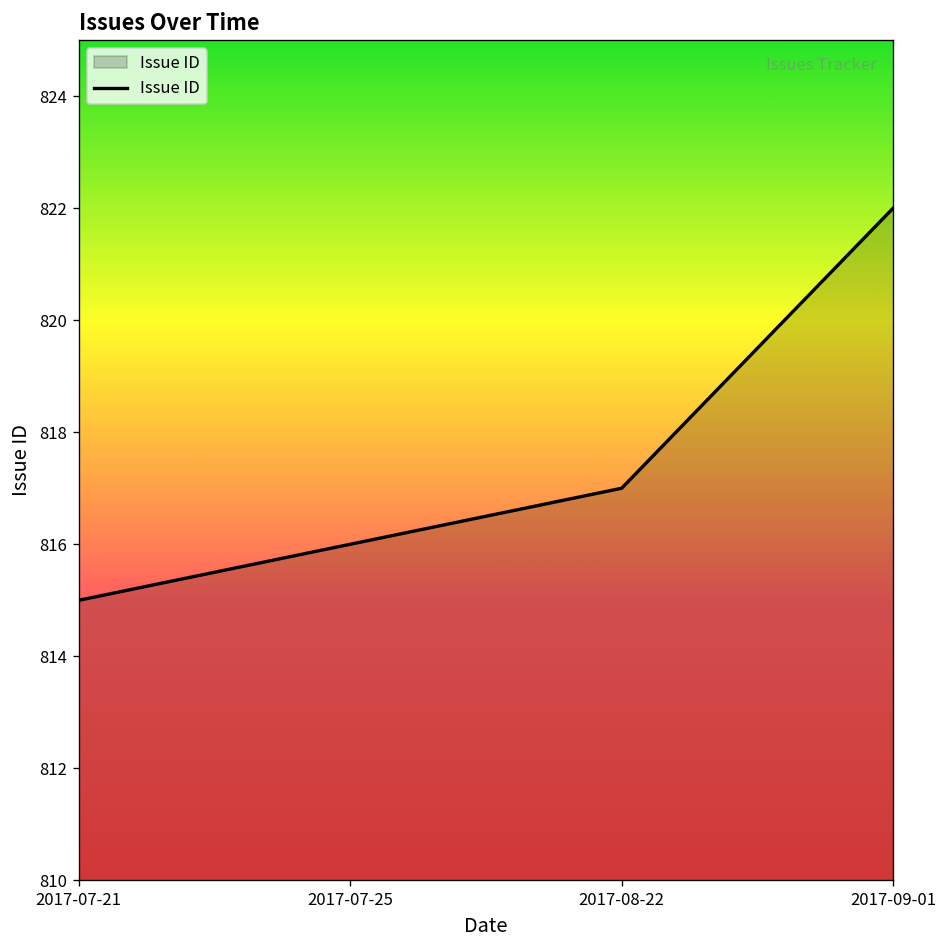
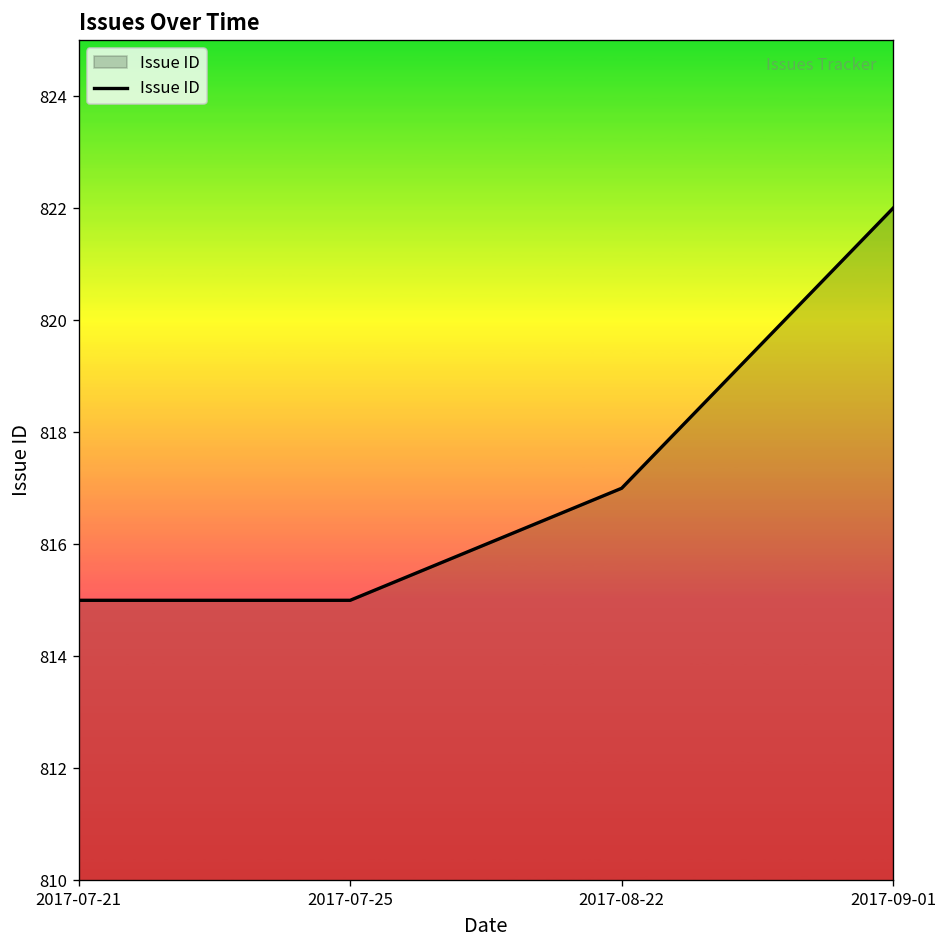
2017-07-25: 816 -> 815
